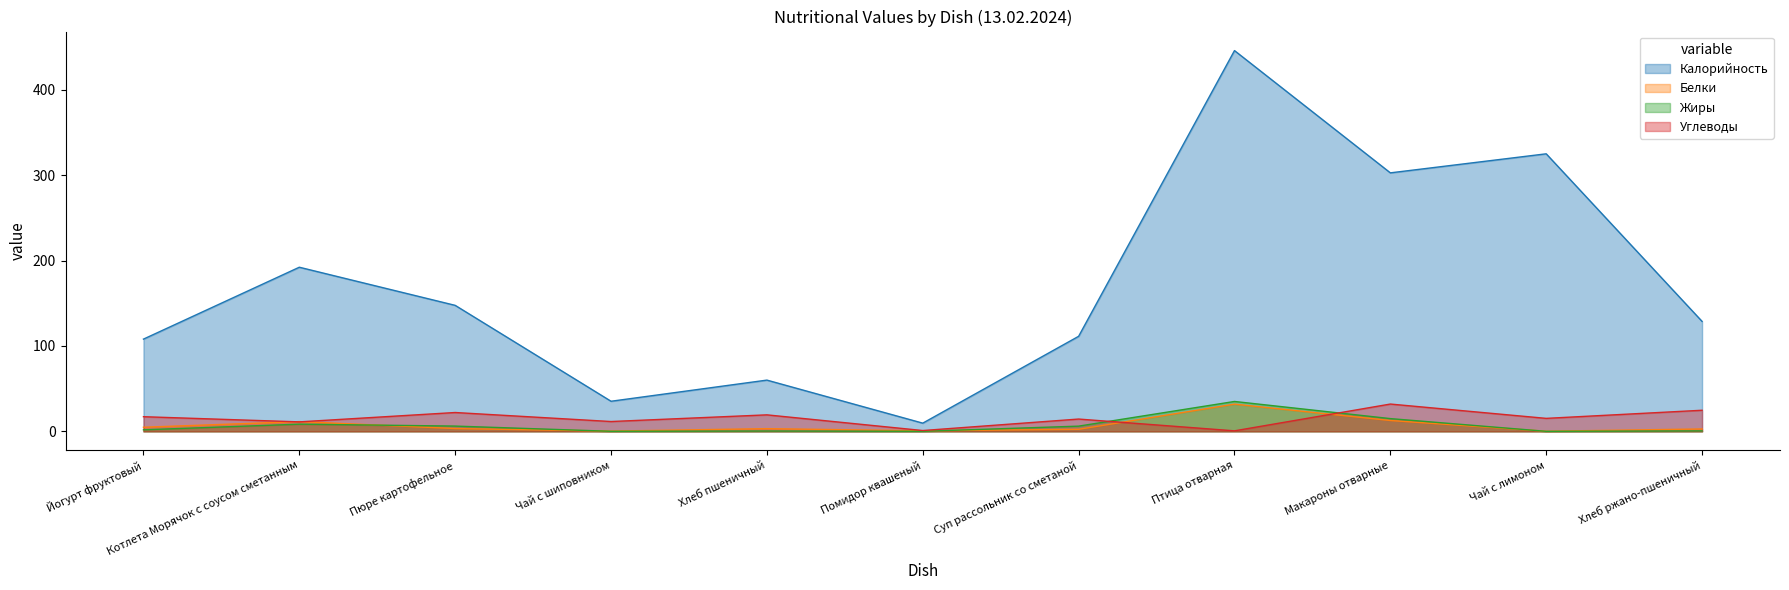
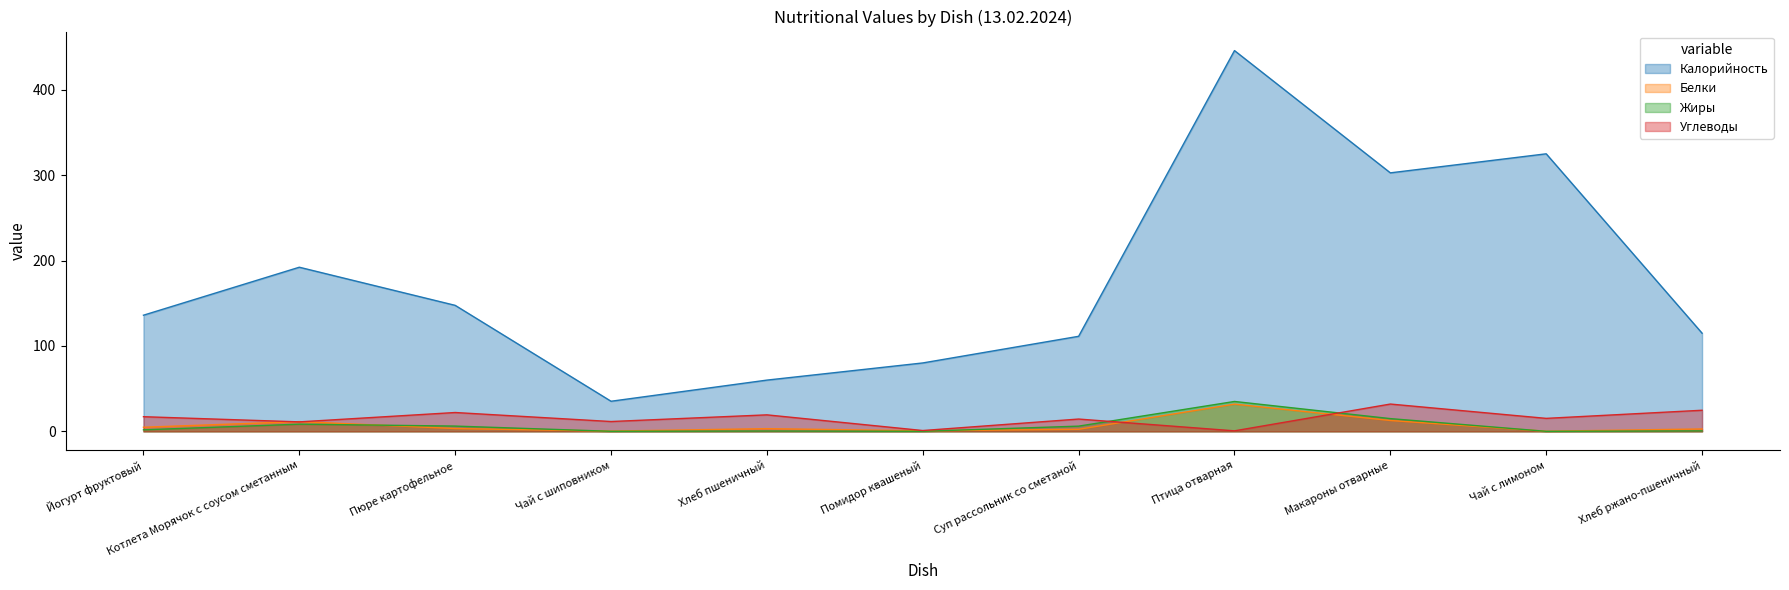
Калорийность, Йогурт фруктовый: 110 -> 140
Калорийность, Помидор квашеный: 10 -> 80
Калорийность, Хлеб ржано-пшеничный: 130 -> 110
